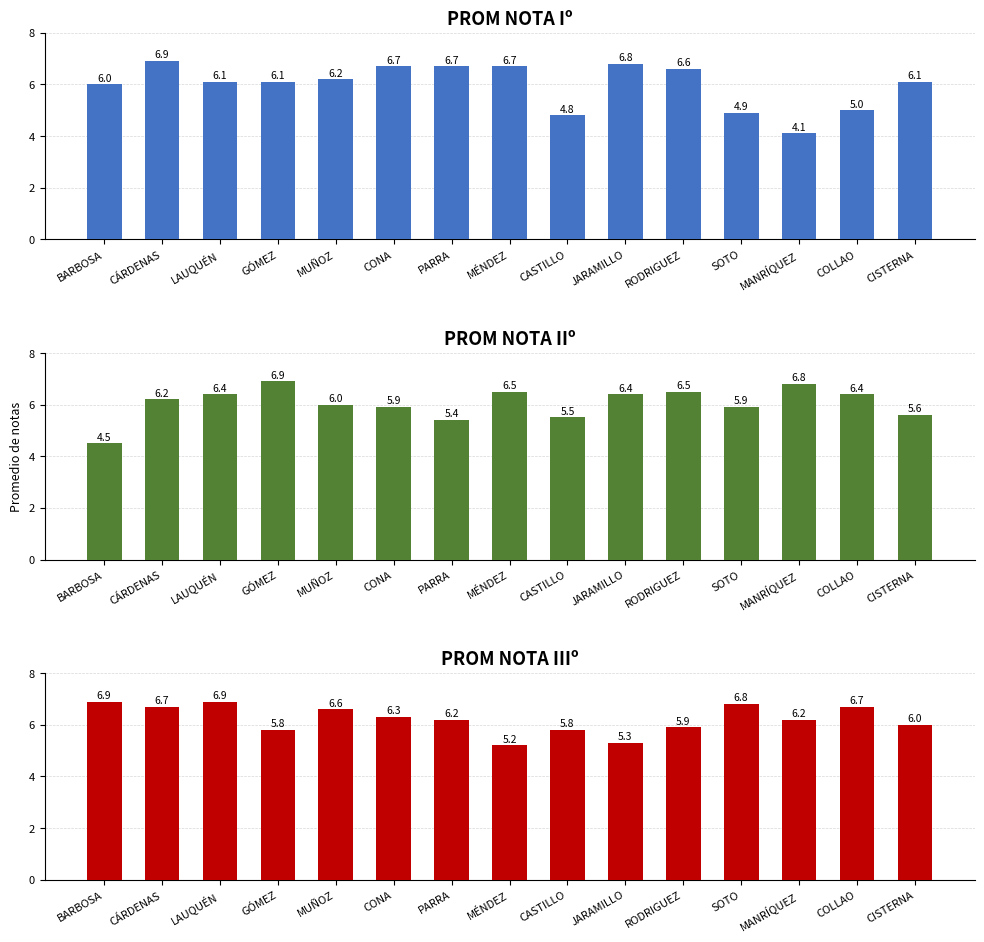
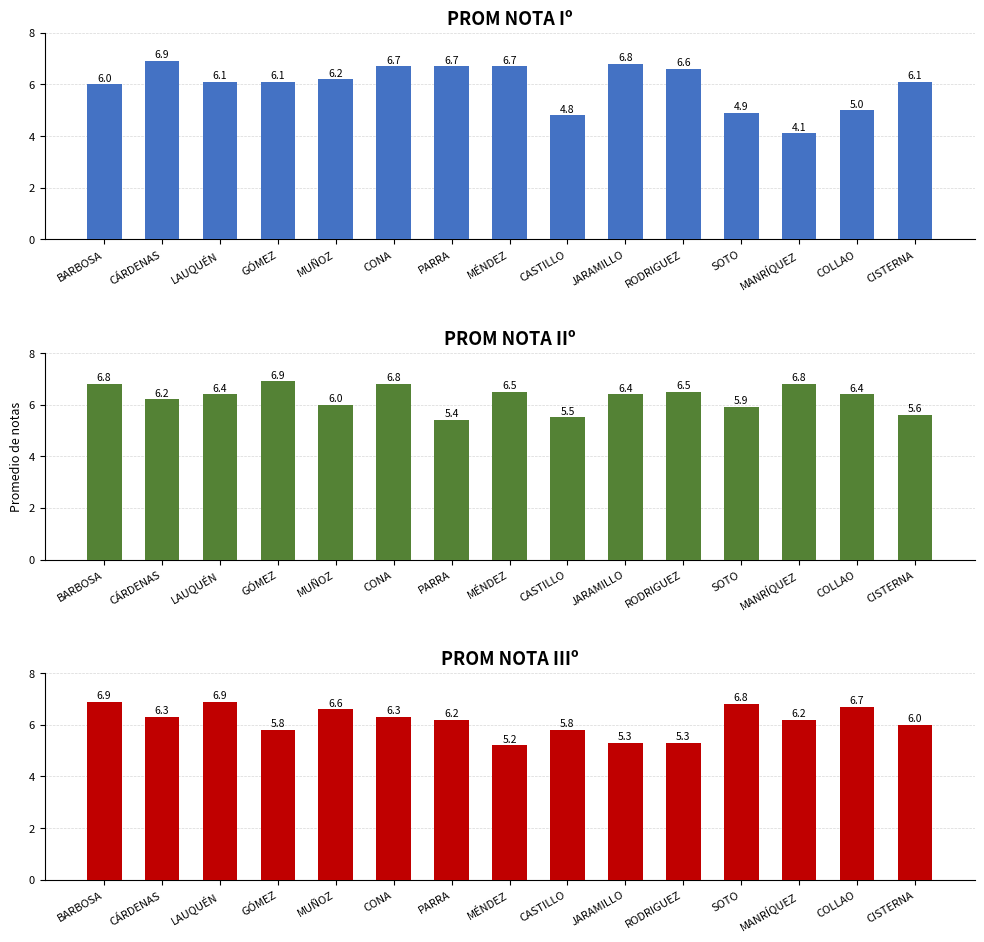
PROM NOTA IIº, BARBOSA: 4.5 -> 6.8
PROM NOTA IIº, CONA: 5.9 -> 6.8
PROM NOTA IIIº, CÁRDENAS: 6.7 -> 6.3
PROM NOTA IIIº, RODRIGUEZ: 5.9 -> 5.3
